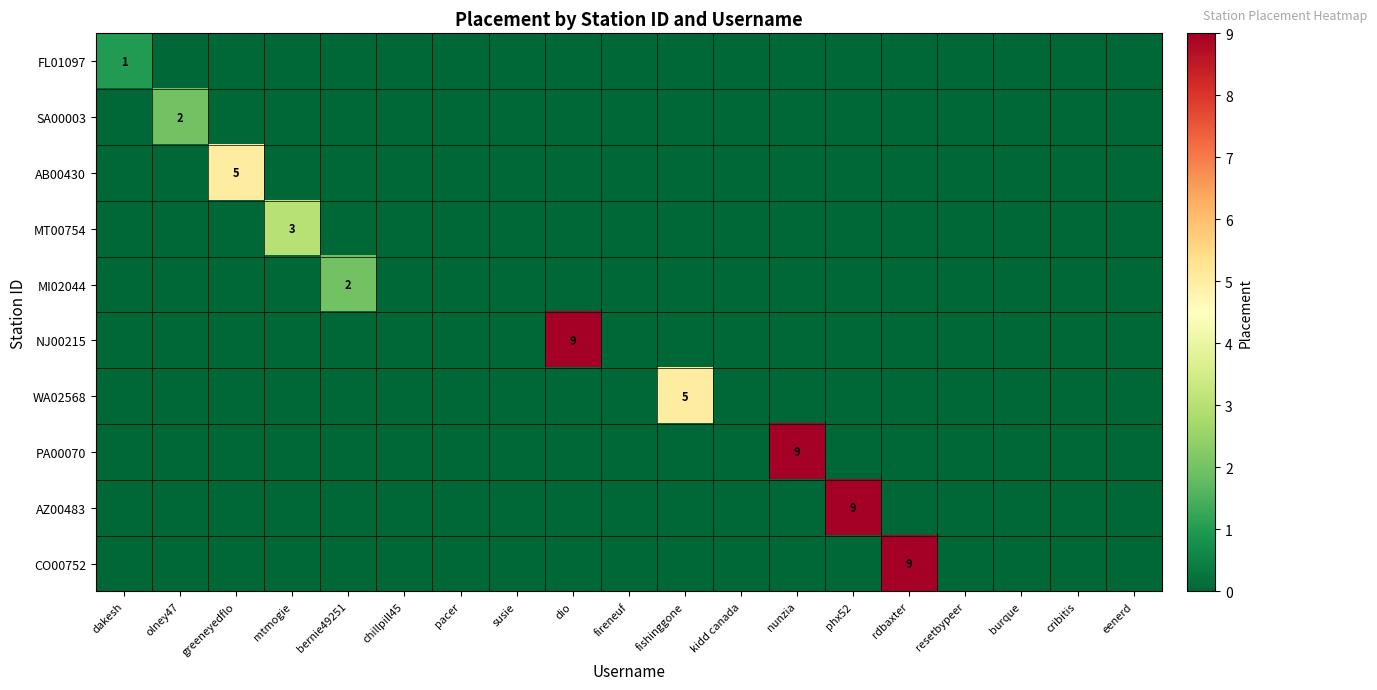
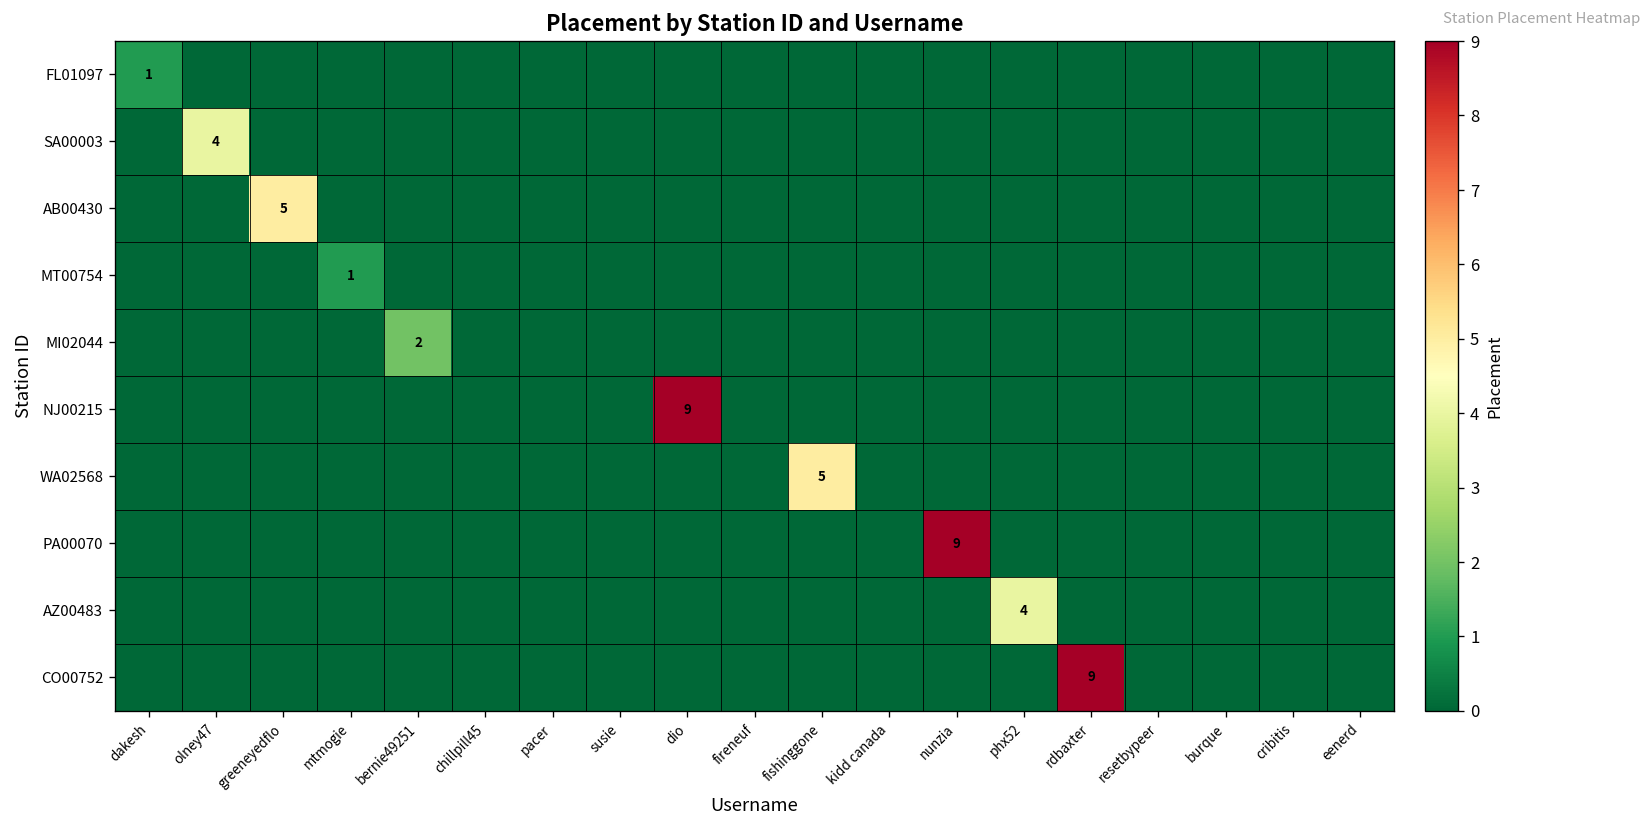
SA00003, olney47: 2 -> 4
MT00754, mtmogie: 3 -> 1
AZ00483, phx52: 9 -> 4
